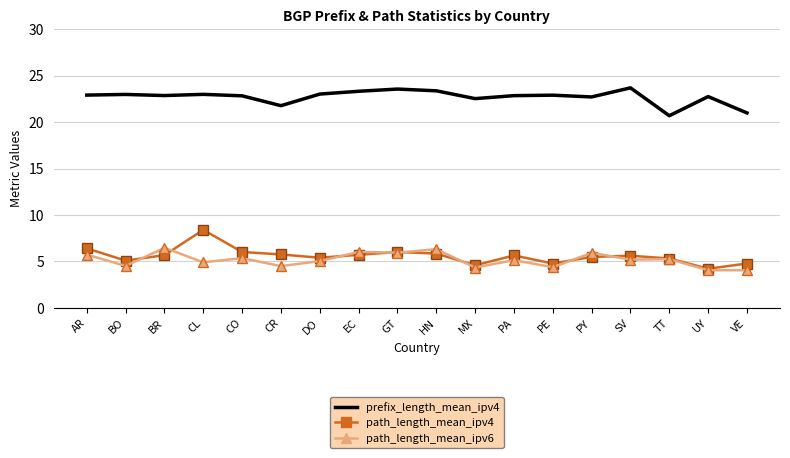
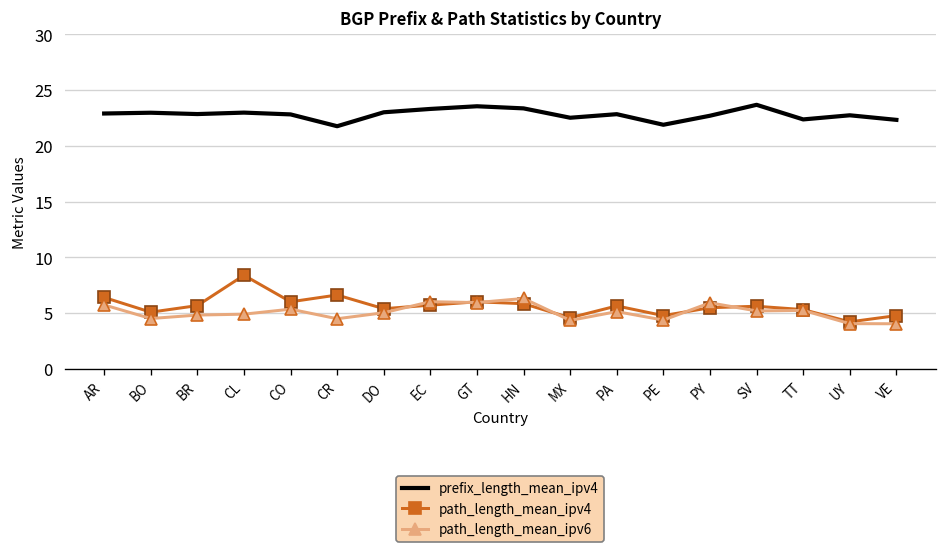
path_length_mean_ipv6, BR: 6 -> 5
path_length_mean_ipv4, CR: 6 -> 7
prefix_length_mean_ipv4, PE: 23 -> 22
prefix_length_mean_ipv4, TT: 21 -> 22
prefix_length_mean_ipv4, VE: 21 -> 22
